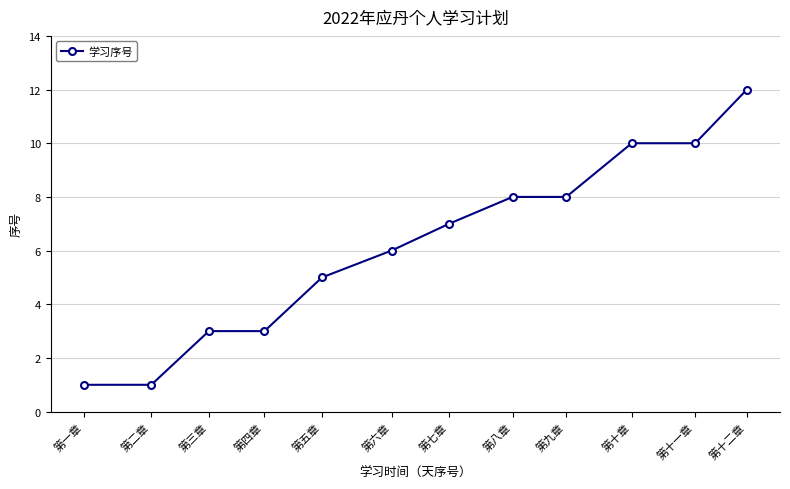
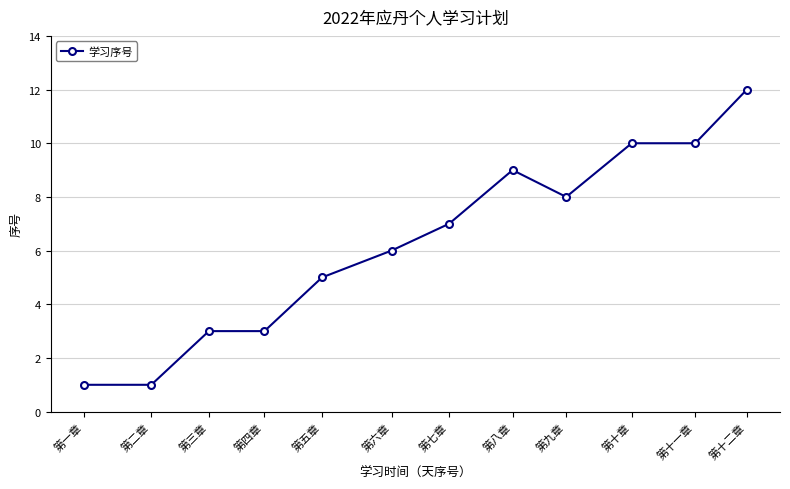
第八章: 8 -> 9
